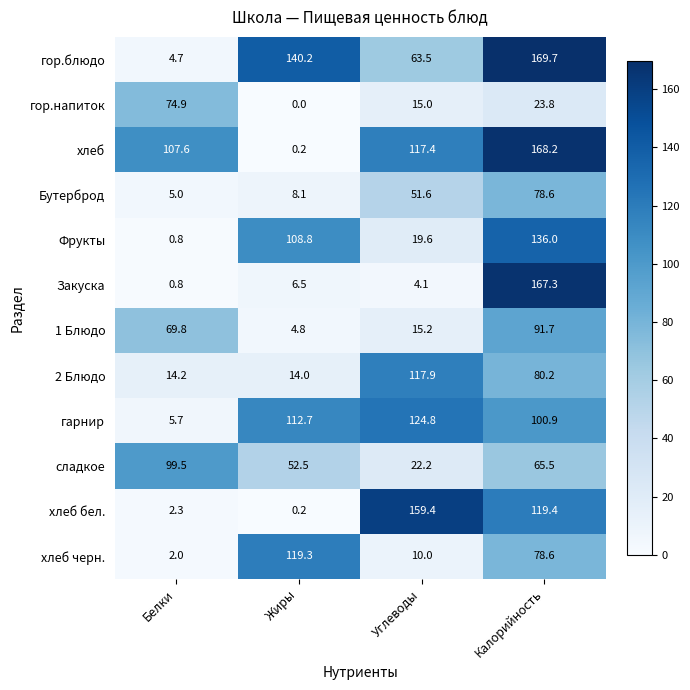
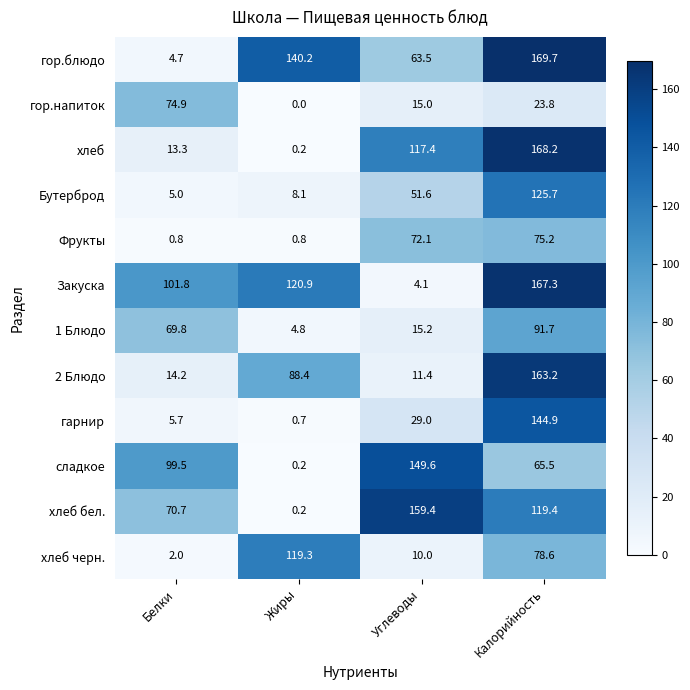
хлеб, Белки: 107.6 -> 13.3
Бутерброд, Калорийность: 78.6 -> 125.7
Фрукты, Жиры: 108.8 -> 0.8
Фрукты, Углеводы: 19.6 -> 72.1
Фрукты, Калорийность: 136.0 -> 75.2
Закуска, Белки: 0.8 -> 101.8
Закуска, Жиры: 6.5 -> 120.9
2 Блюдо, Жиры: 14.0 -> 88.4
2 Блюдо, Углеводы: 117.9 -> 11.4
2 Блюдо, Калорийность: 80.2 -> 163.2
гарнир, Жиры: 112.7 -> 0.7
гарнир, Углеводы: 124.8 -> 29.0
гарнир, Калорийность: 100.9 -> 144.9
сладкое, Жиры: 52.5 -> 0.2
сладкое, Углеводы: 22.2 -> 149.6
хлеб бел., Белки: 2.3 -> 70.7
